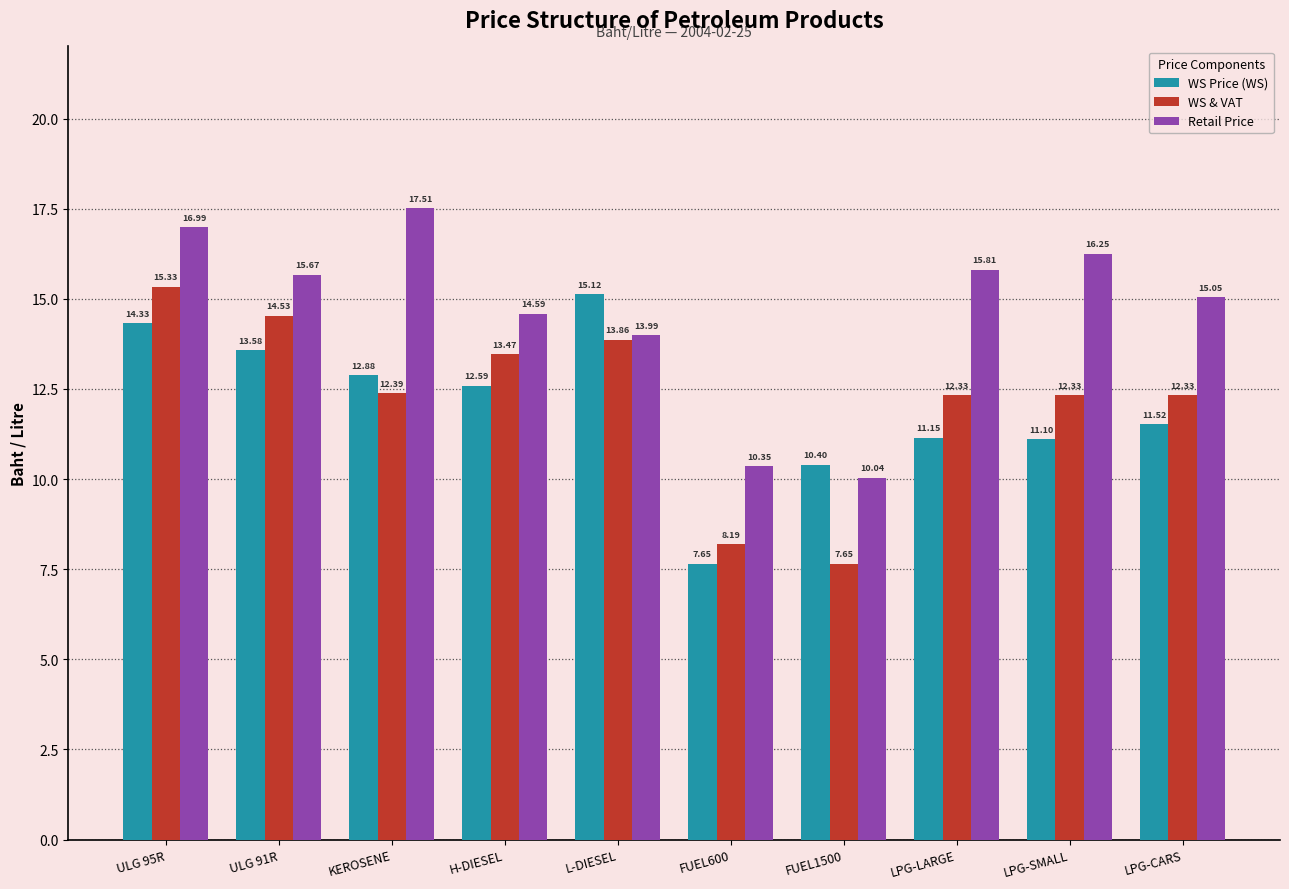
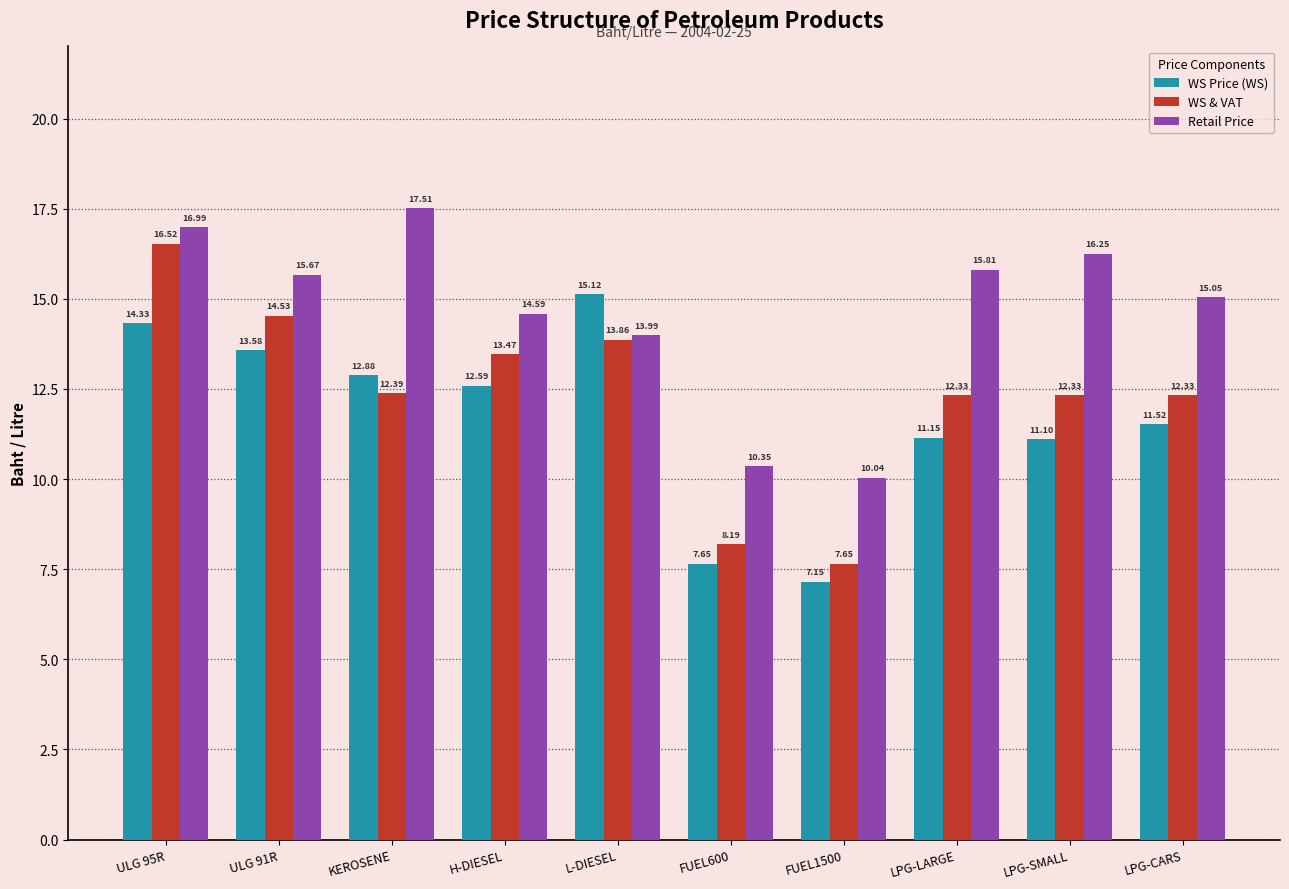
WS & VAT, ULG 95R: 15.33 -> 16.52
WS Price (WS), FUEL1500: 10.40 -> 7.15
